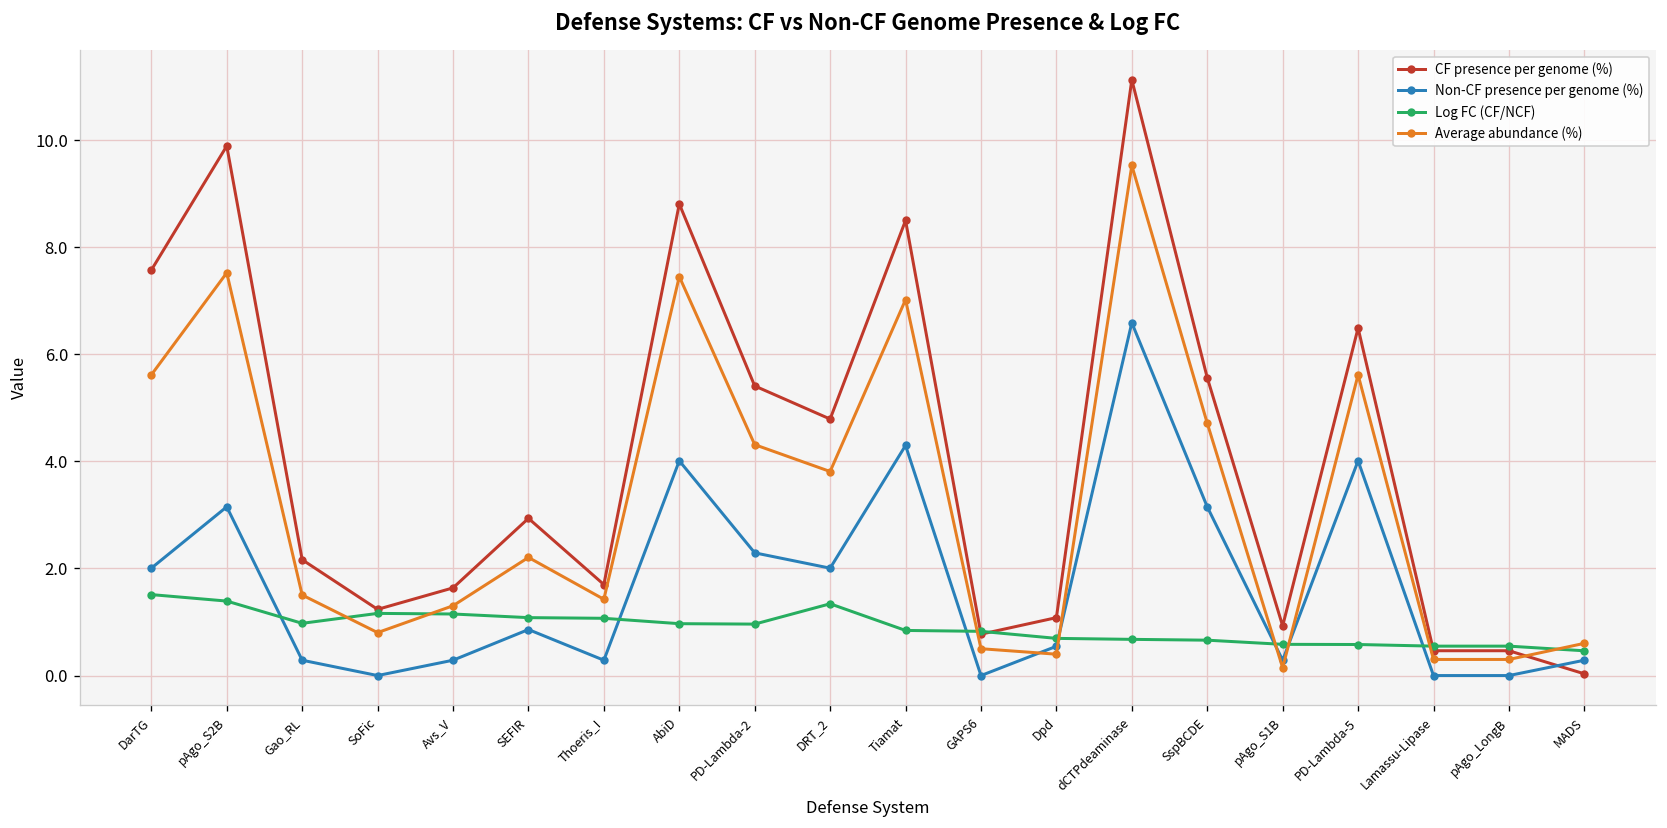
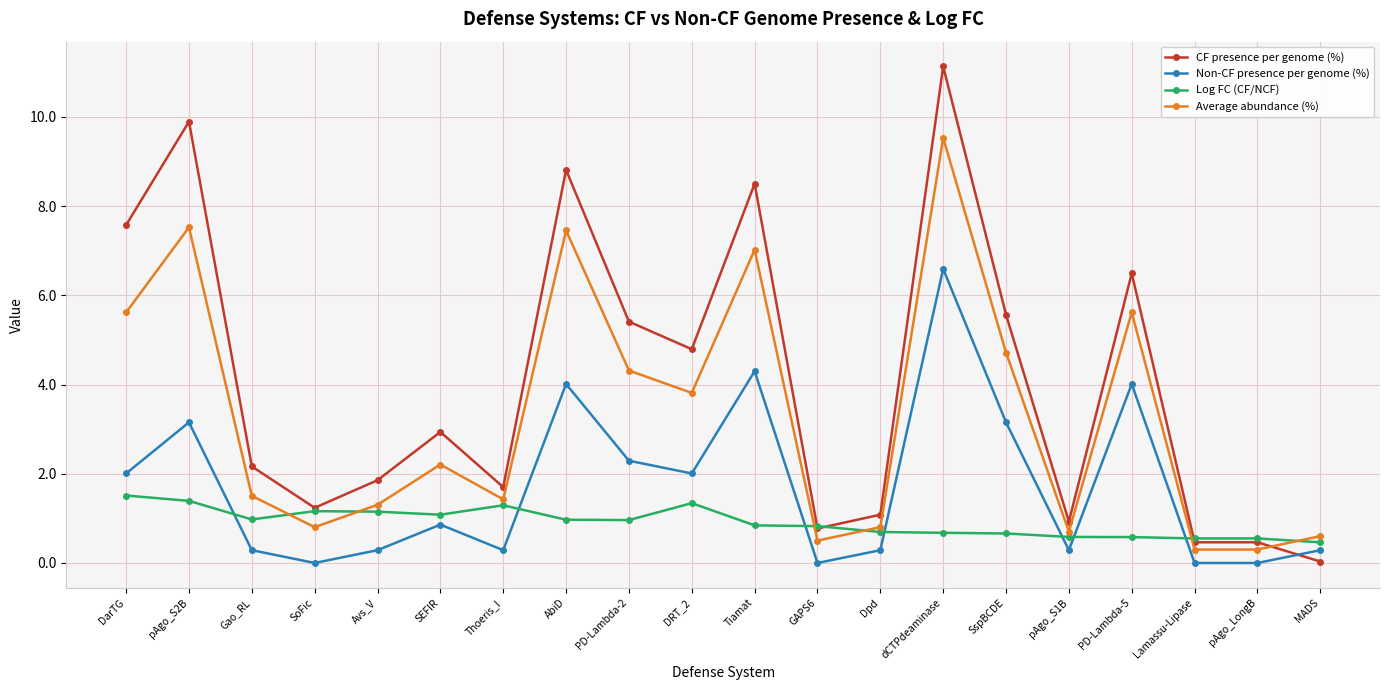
CF presence per genome (%), Avs_V: 1.6 -> 1.9
Log FC (CF/NCF), Thoeris_I: 1.1 -> 1.3
Non-CF presence per genome (%), Dpd: 0.5 -> 0.3
Average abundance (%), Dpd: 0.4 -> 0.8
Average abundance (%), pAgo_S1B: 0.1 -> 0.7
